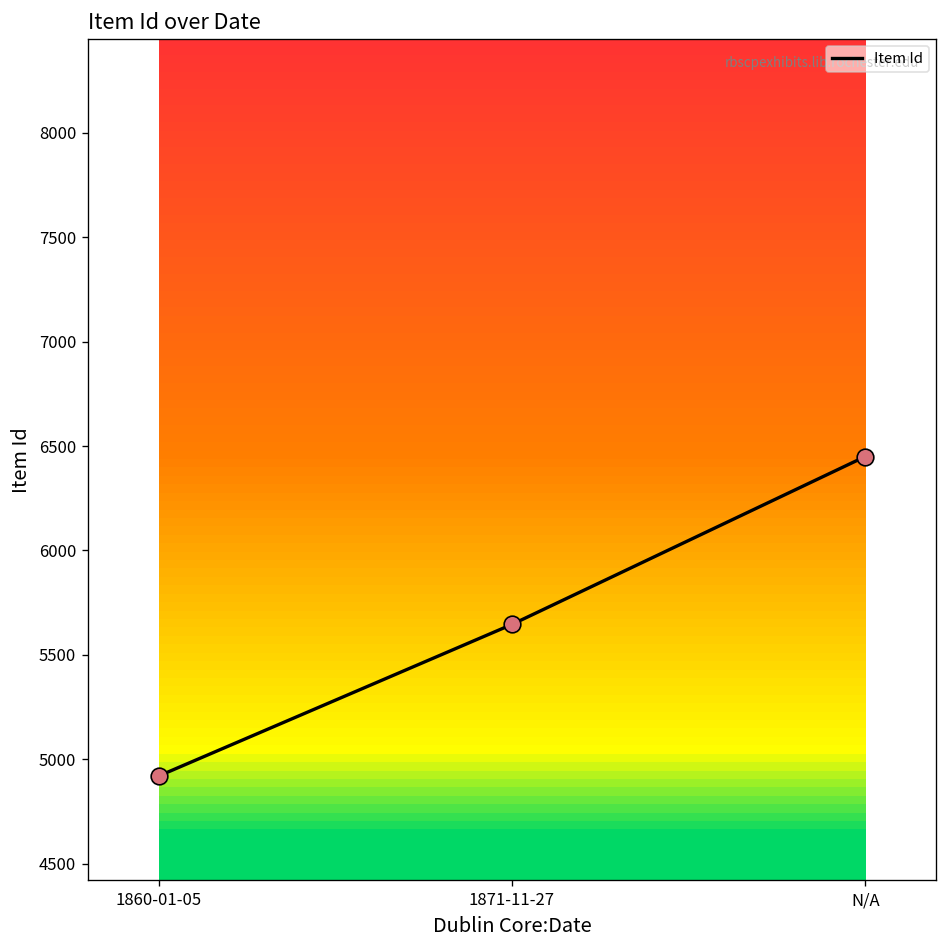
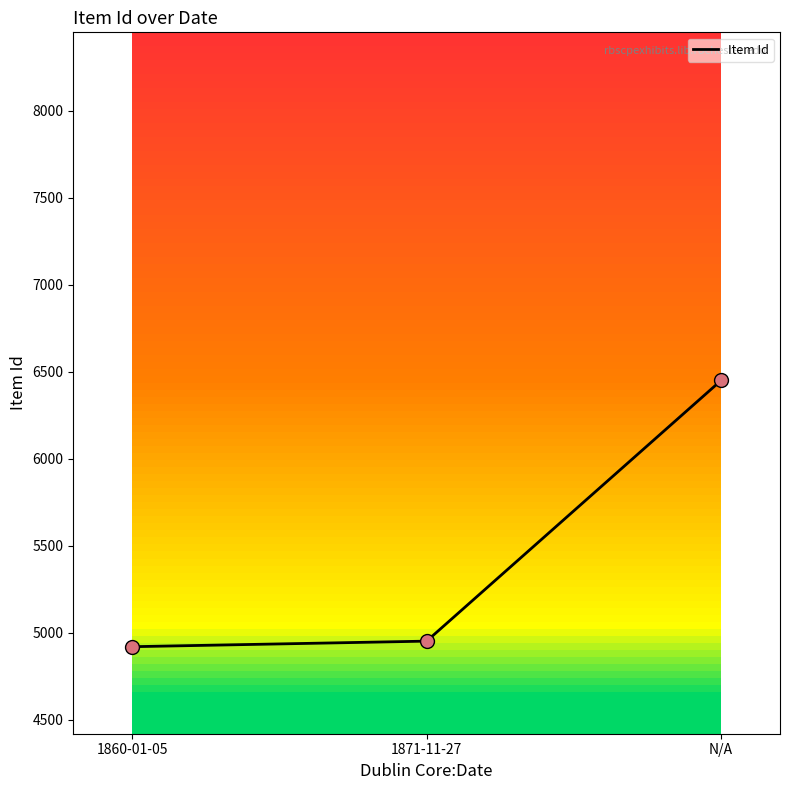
1871-11-27: 5650 -> 4950
